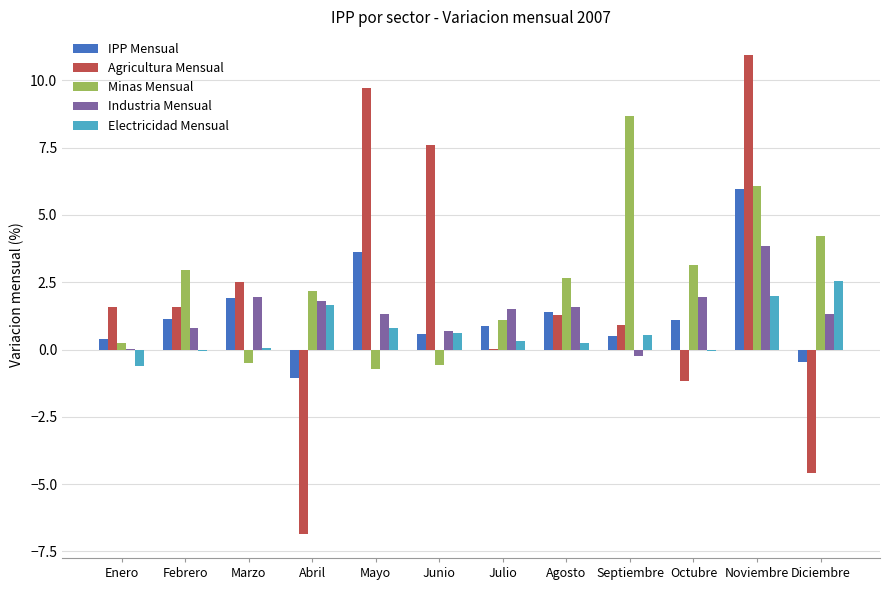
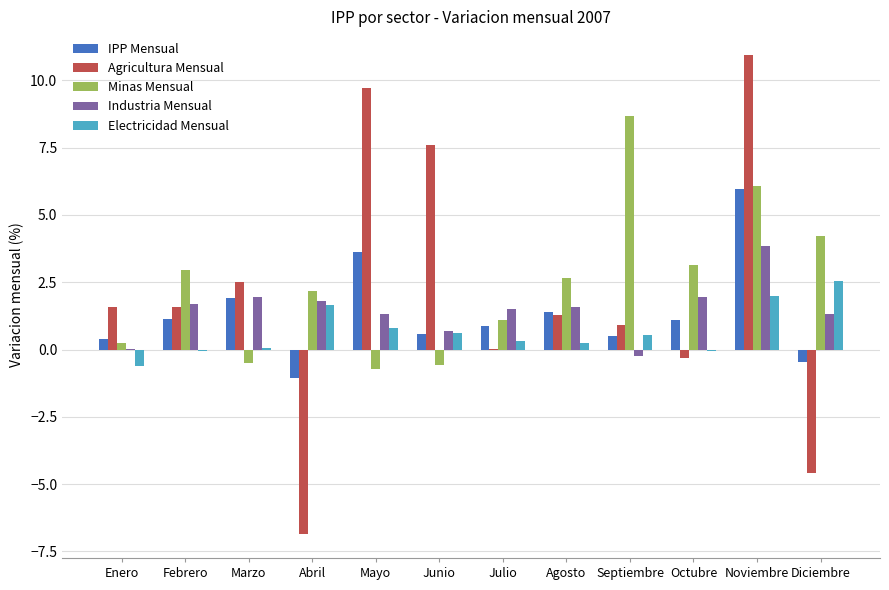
Industria Mensual, Febrero: 0.8 -> 1.7
Agricultura Mensual, Octubre: -1.2 -> -0.3
